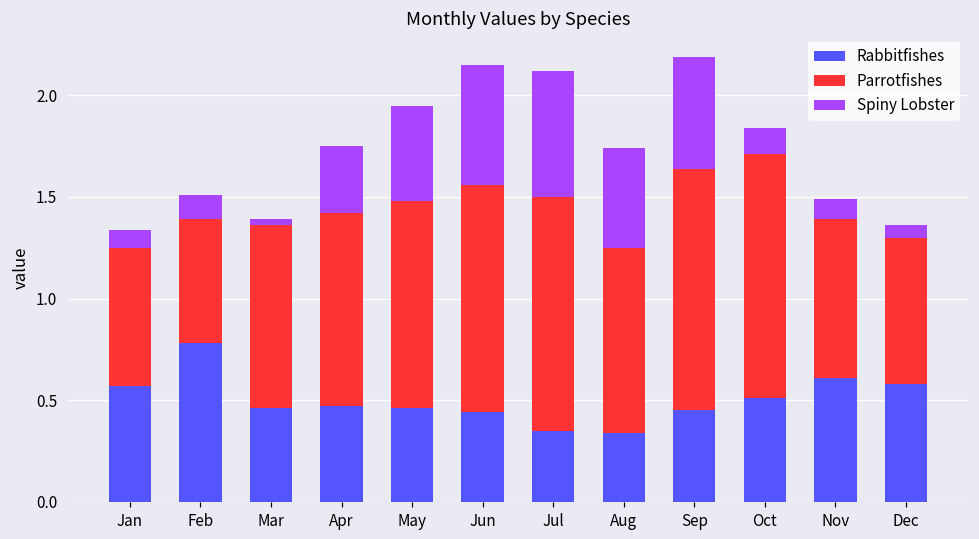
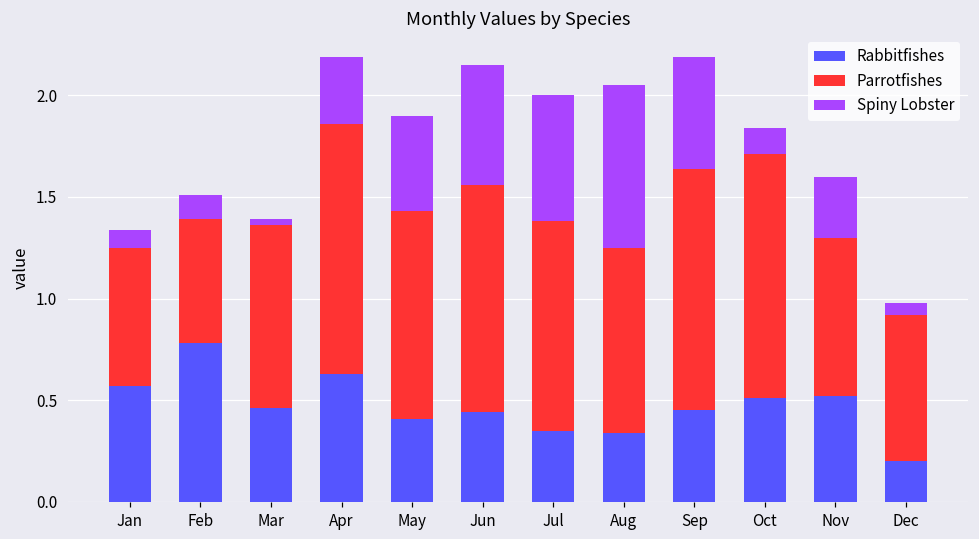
Rabbitfishes, Apr: 0.47 -> 0.63
Parrotfishes, Apr: 0.95 -> 1.23
Rabbitfishes, May: 0.46 -> 0.41
Parrotfishes, Jul: 1.15 -> 1.03
Spiny Lobster, Aug: 0.49 -> 0.80
Rabbitfishes, Nov: 0.61 -> 0.52
Spiny Lobster, Nov: 0.1 -> 0.3
Rabbitfishes, Dec: 0.58 -> 0.20
